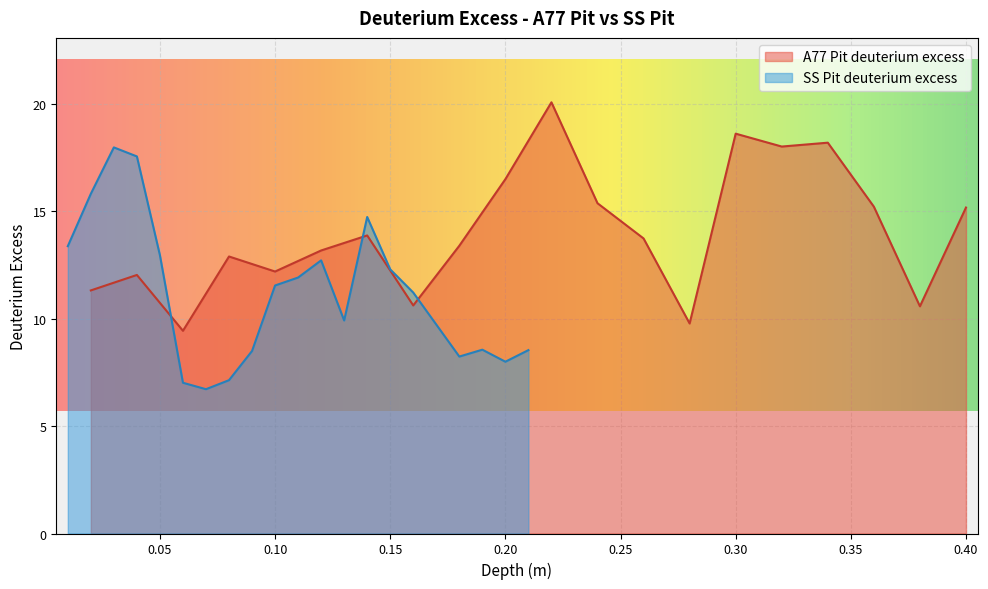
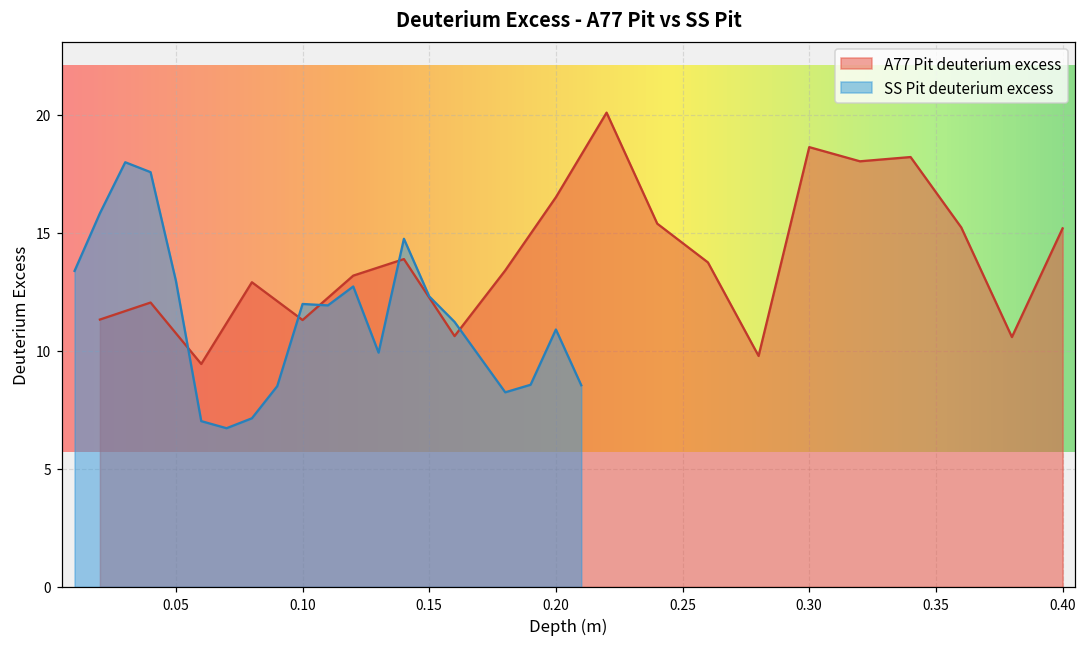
A77 Pit deuterium excess, 0.10: 12.2 -> 11.3
SS Pit deuterium excess, 0.10: 11.6 -> 12.0
SS Pit deuterium excess, 0.20: 8.0 -> 10.9
